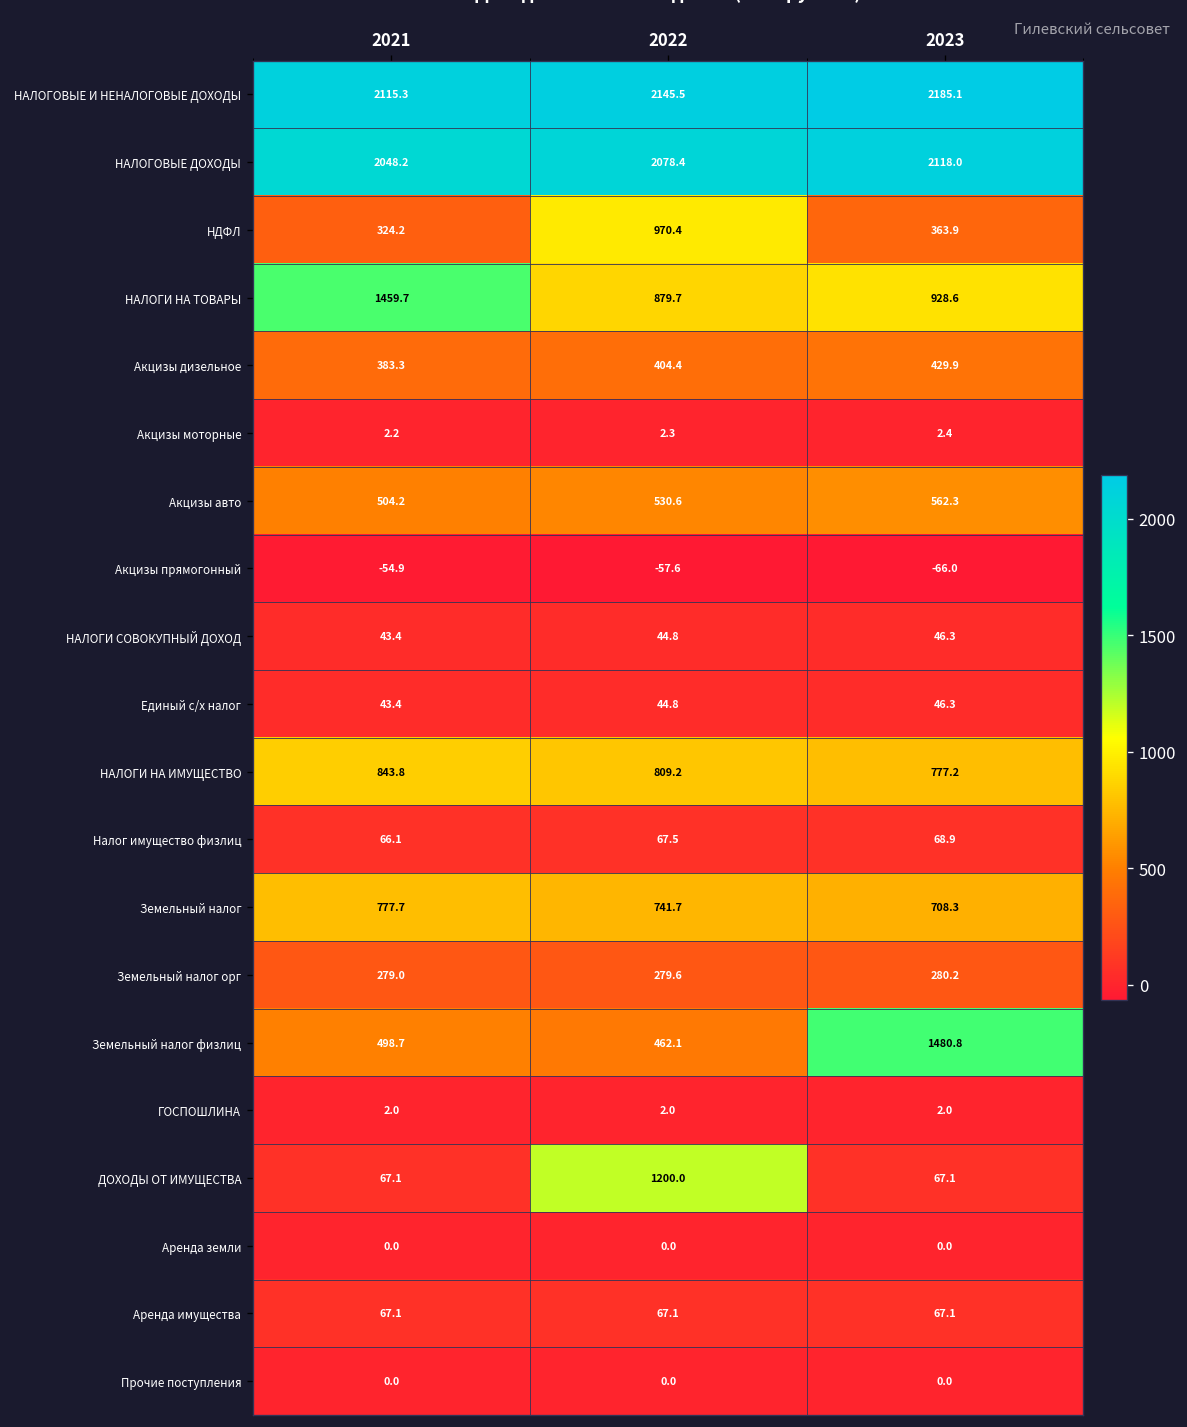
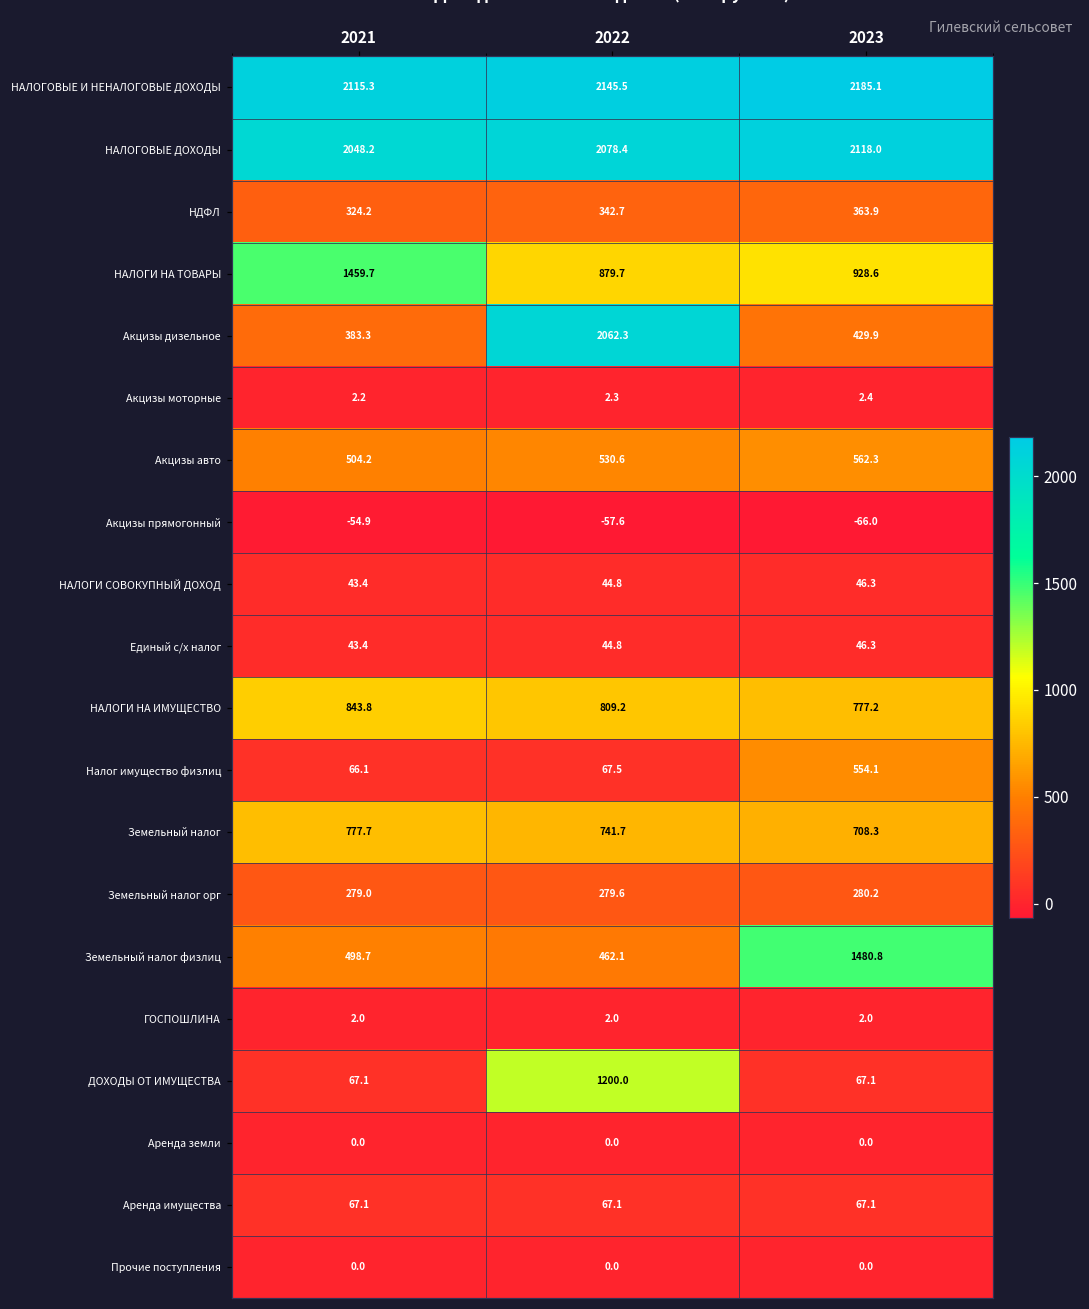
НДФЛ, 2022: 970.4 -> 342.7
Акцизы дизельное, 2022: 404.4 -> 2062.3
Налог имущество физлиц, 2023: 68.9 -> 554.1
